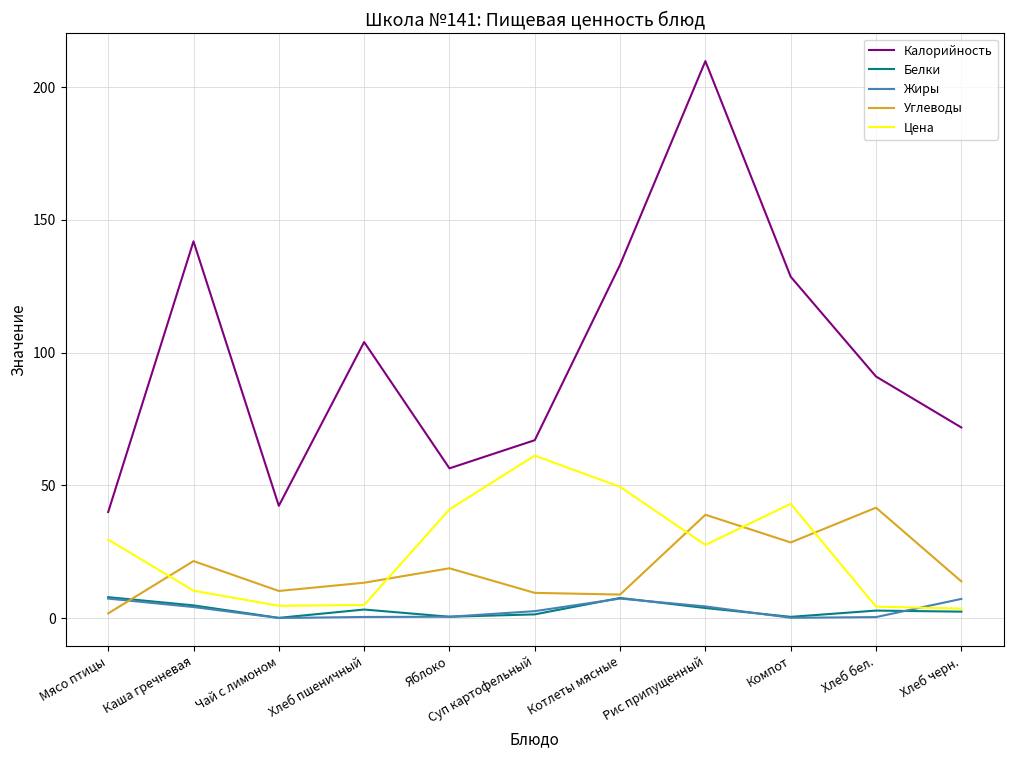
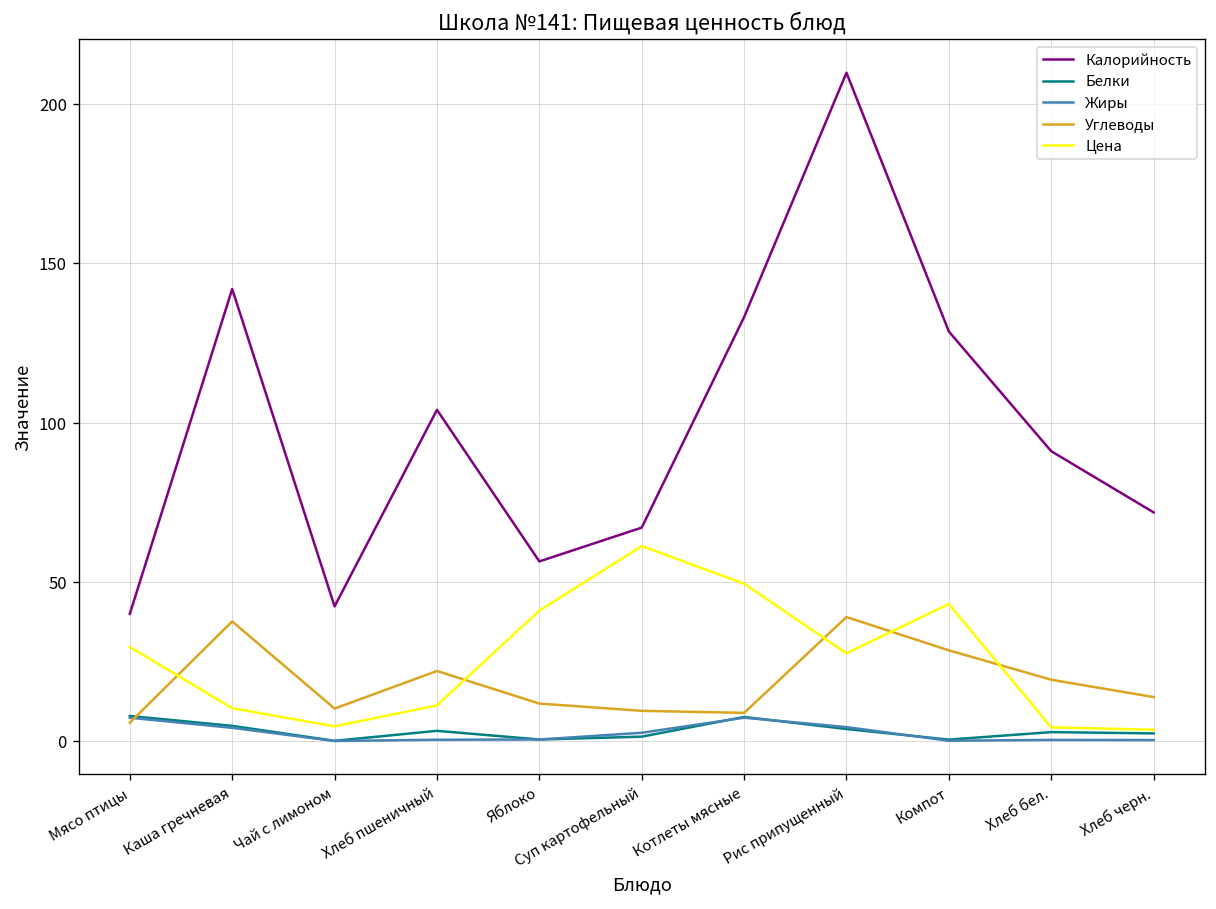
Углеводы, Мясо птицы: 2 -> 6
Углеводы, Каша гречневая: 21 -> 38
Углеводы, Хлеб пшеничный: 13 -> 22
Цена, Хлеб пшеничный: 5 -> 11
Углеводы, Яблоко: 19 -> 12
Углеводы, Хлеб бел.: 42 -> 19
Жиры, Хлеб черн.: 7 -> 0
